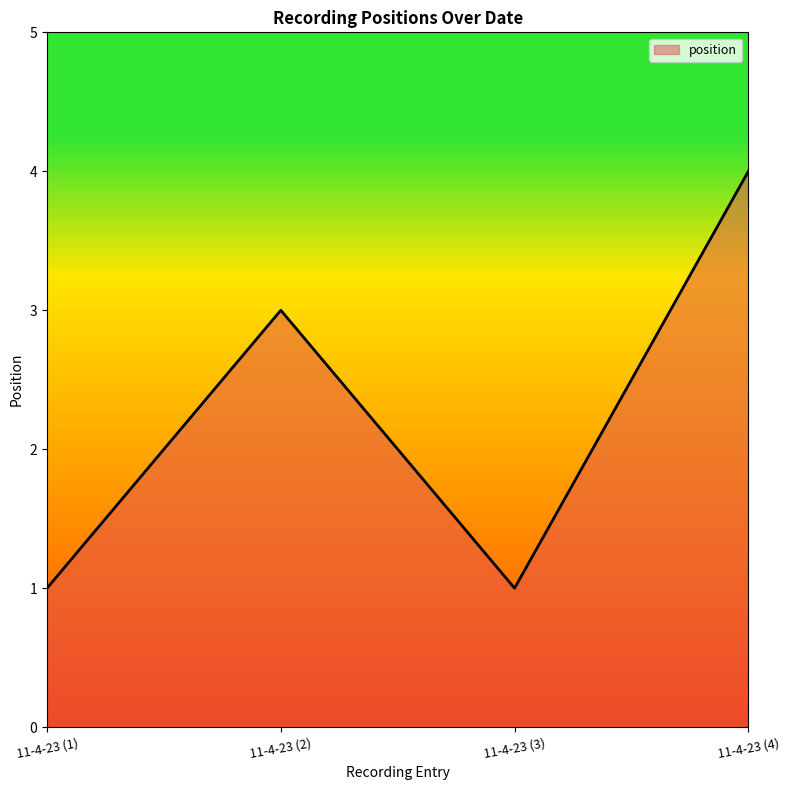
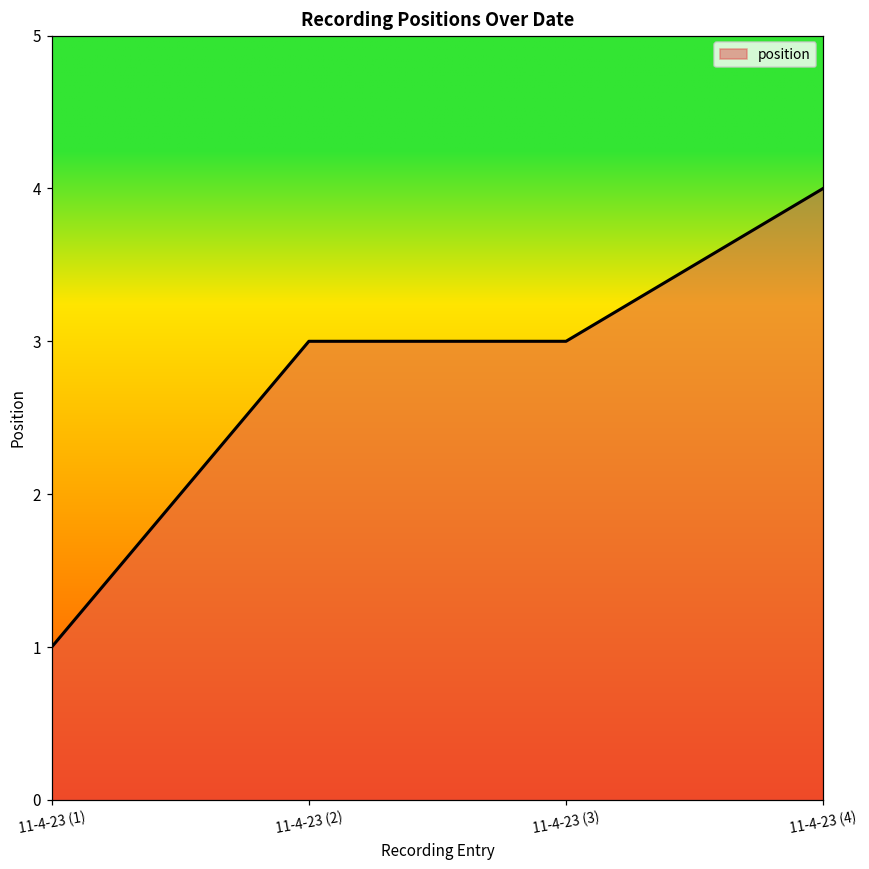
11-4-23 (3): 1 -> 3
